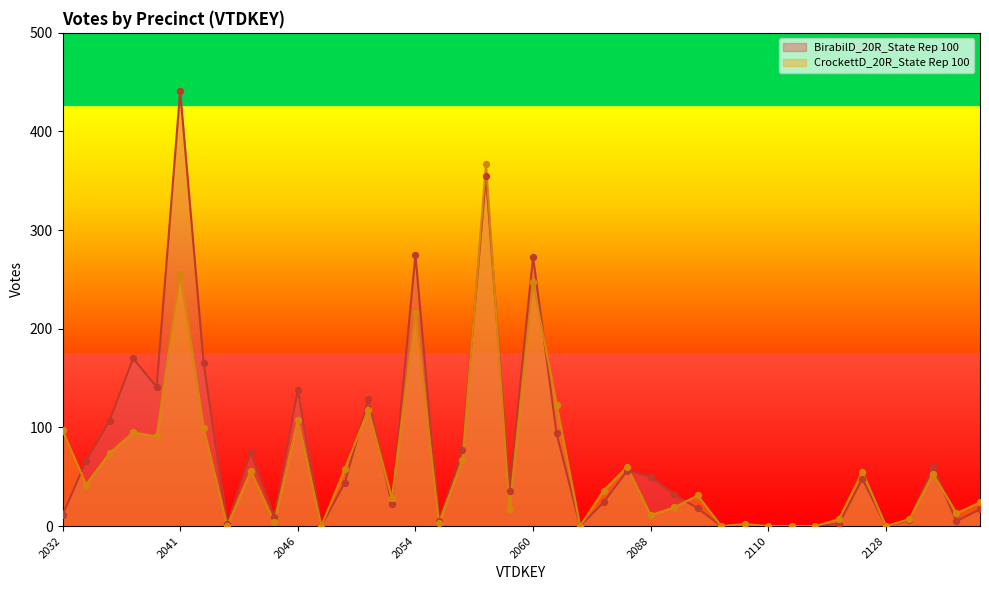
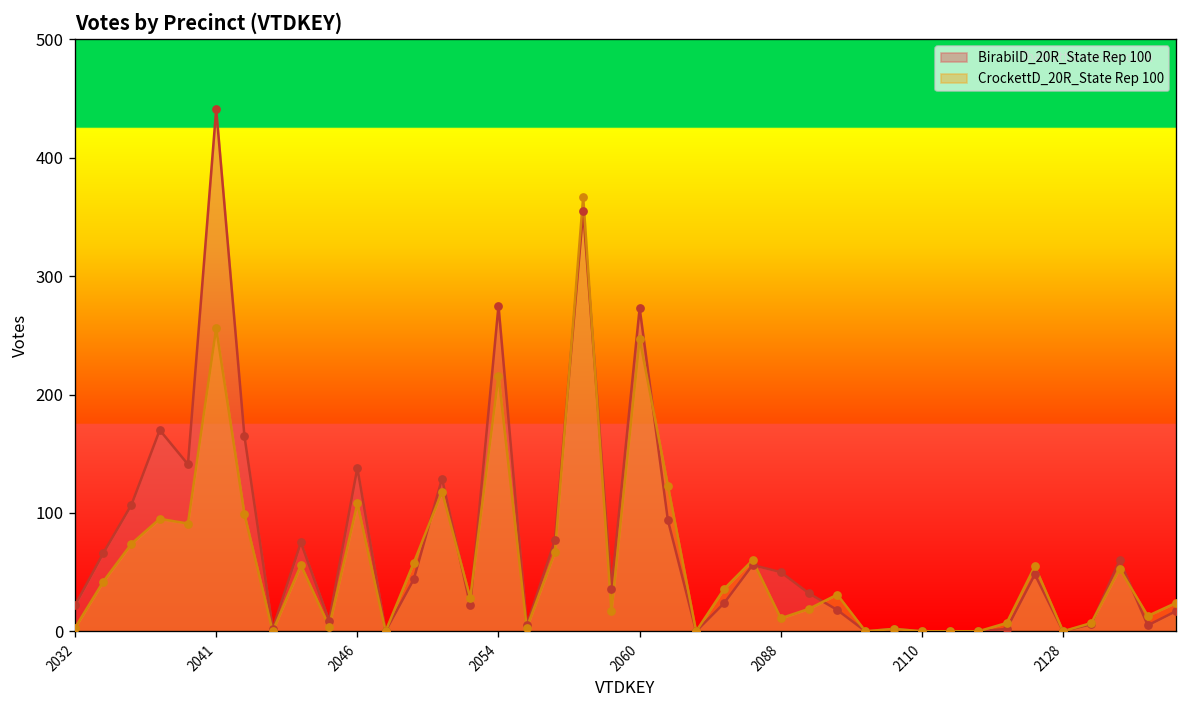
BirabilD_20R_State Rep 100, 2032: 10 -> 20
CrockettD_20R_State Rep 100, 2032: 100 -> 0
